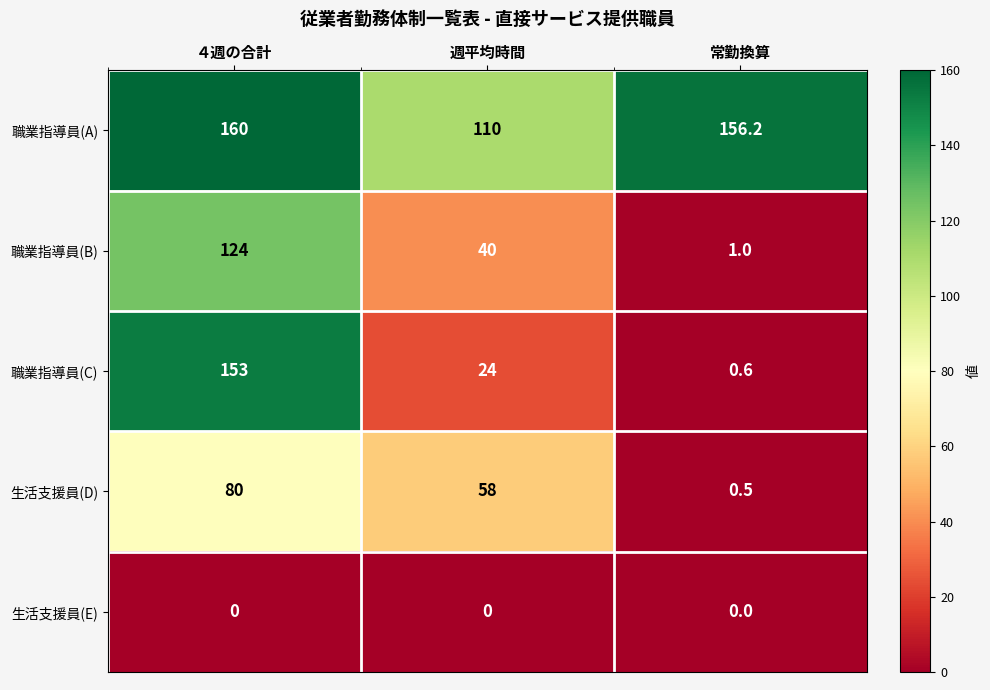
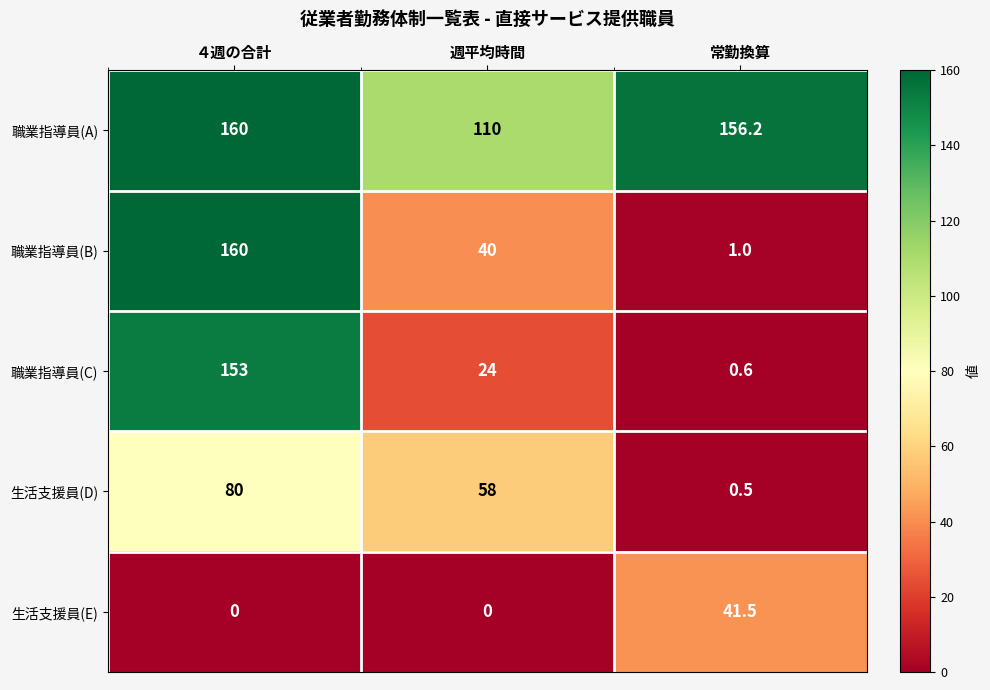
職業指導員(B), ４週の合計: 124 -> 160
生活支援員(E), 常勤換算: 0.0 -> 41.5
